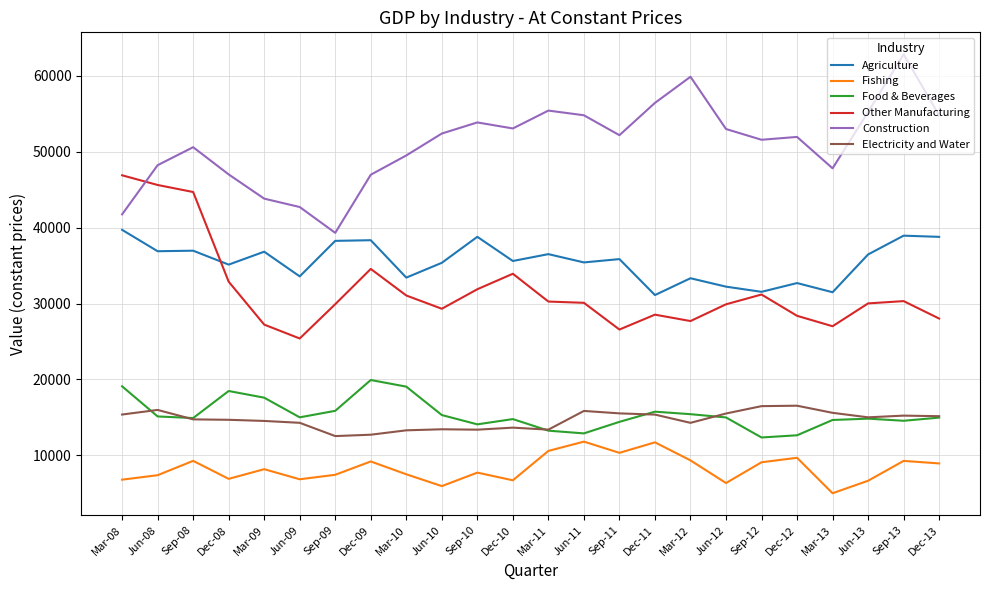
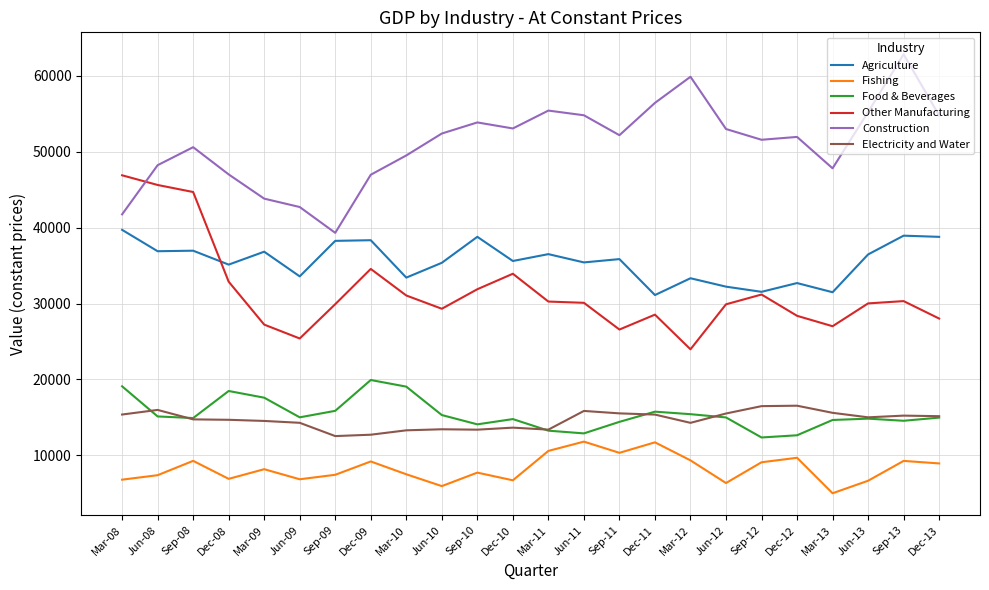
Other Manufacturing, Mar-12: 28000 -> 24000
